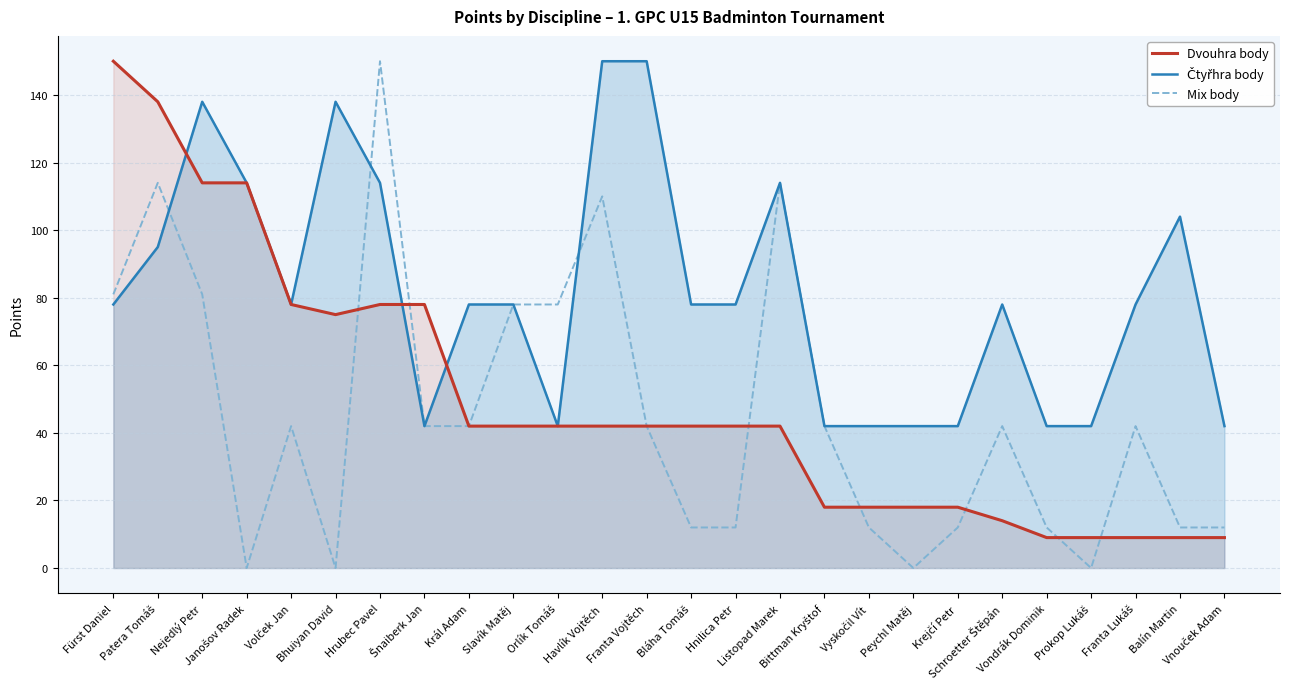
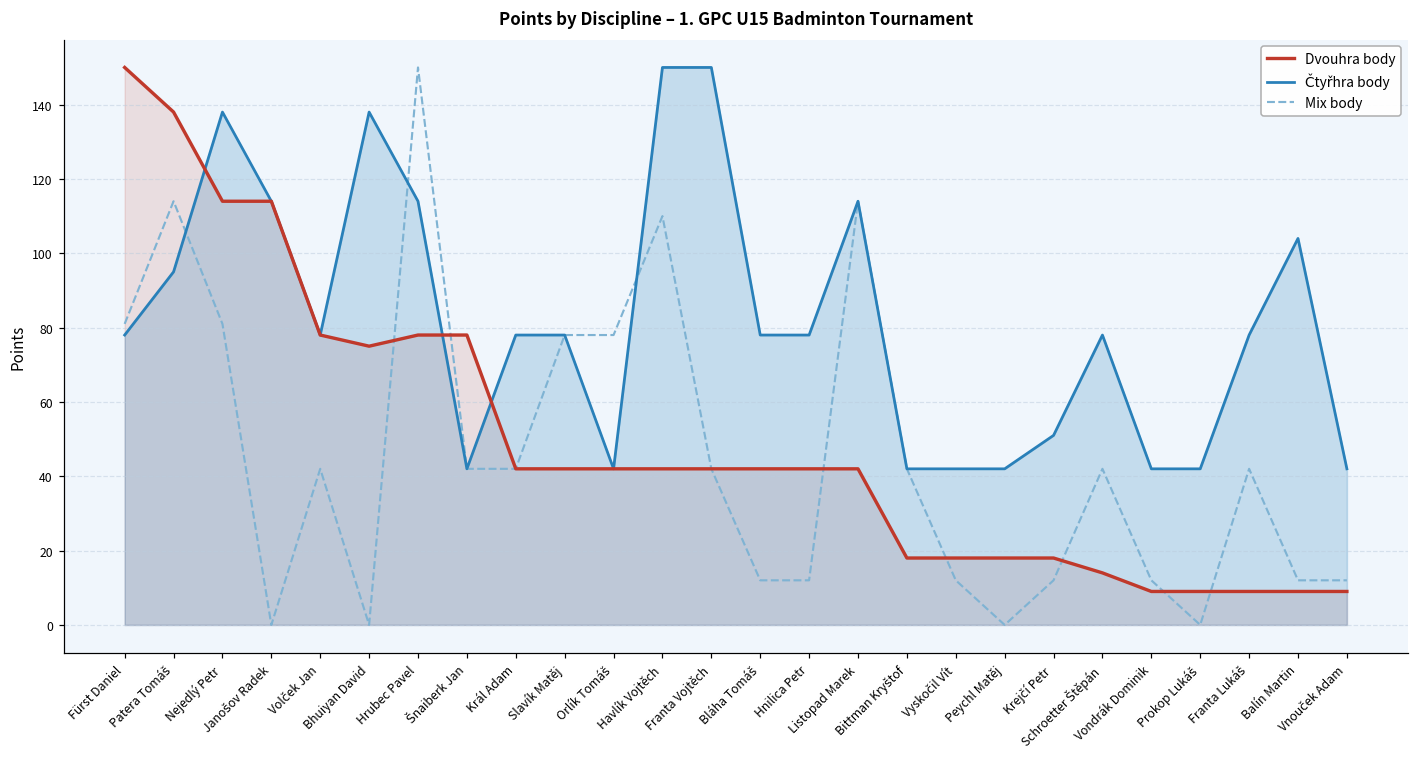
Čtyřhra body, Krejčí Petr: 42 -> 51
